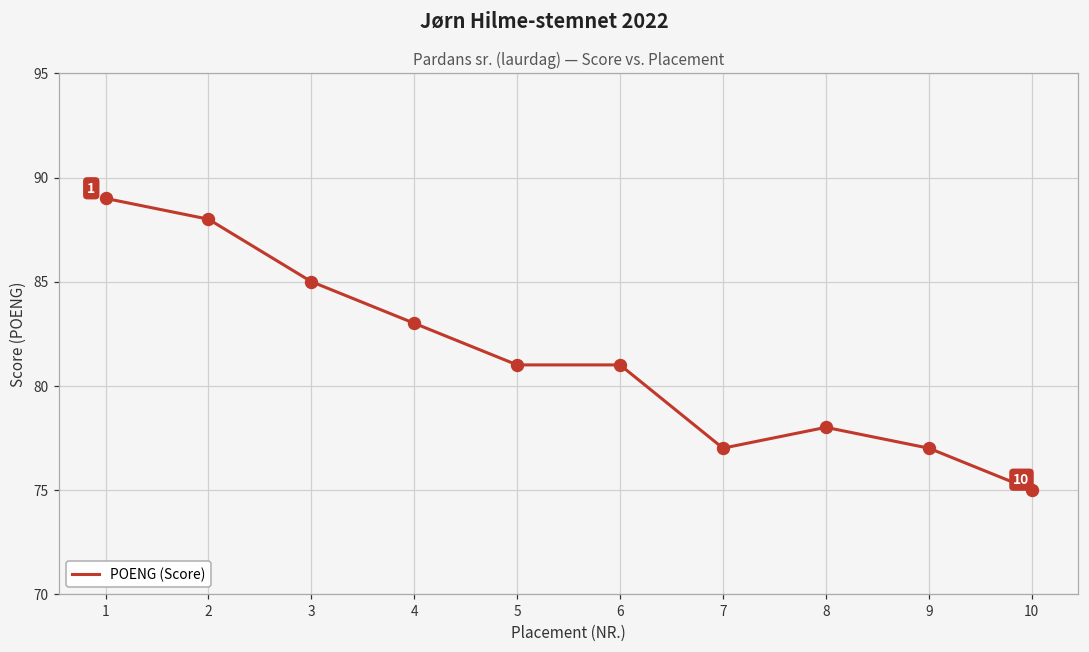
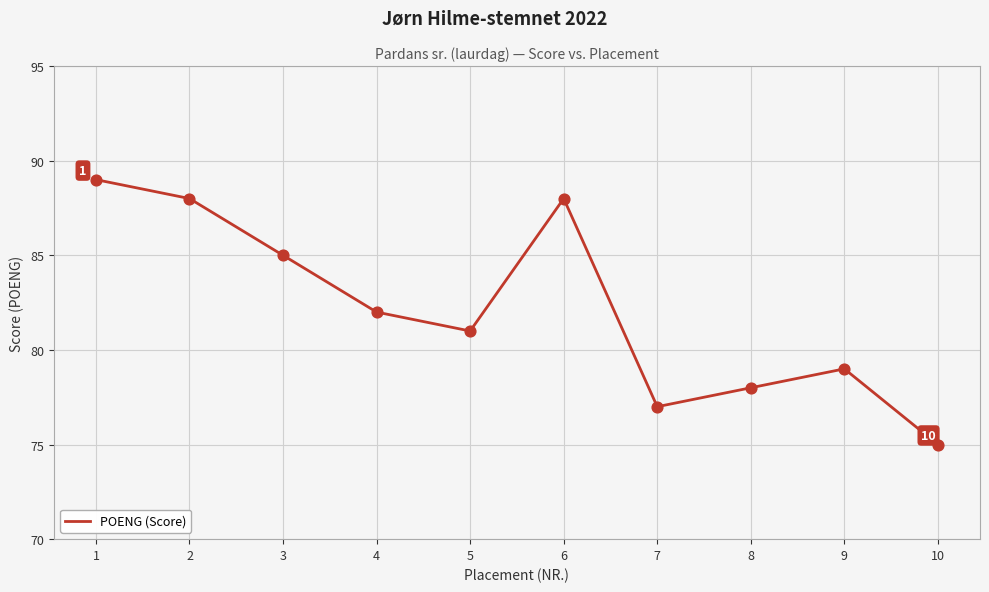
4: 83 -> 82
6: 81 -> 88
9: 77 -> 79
